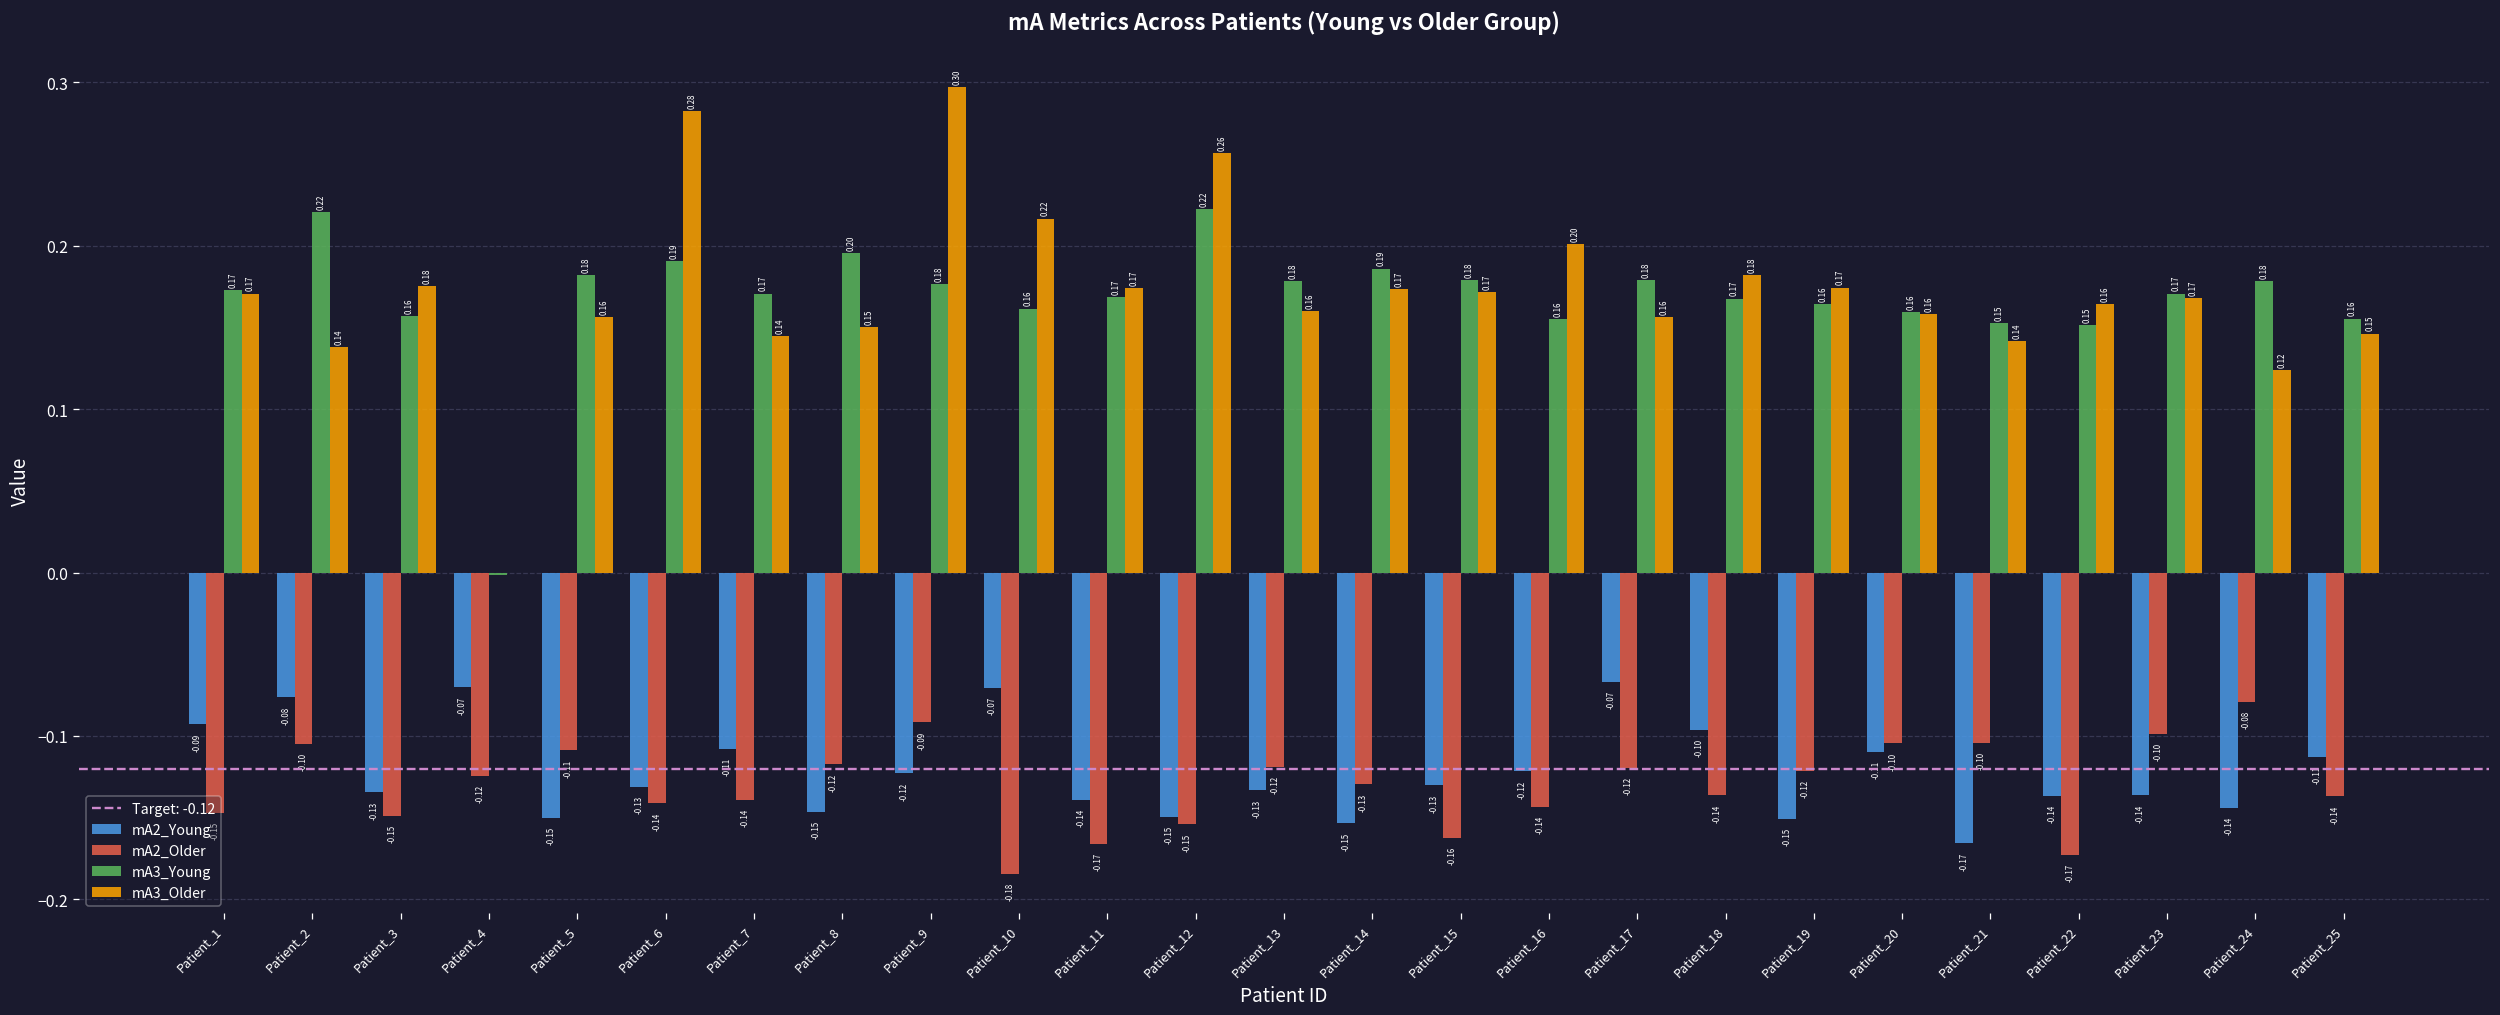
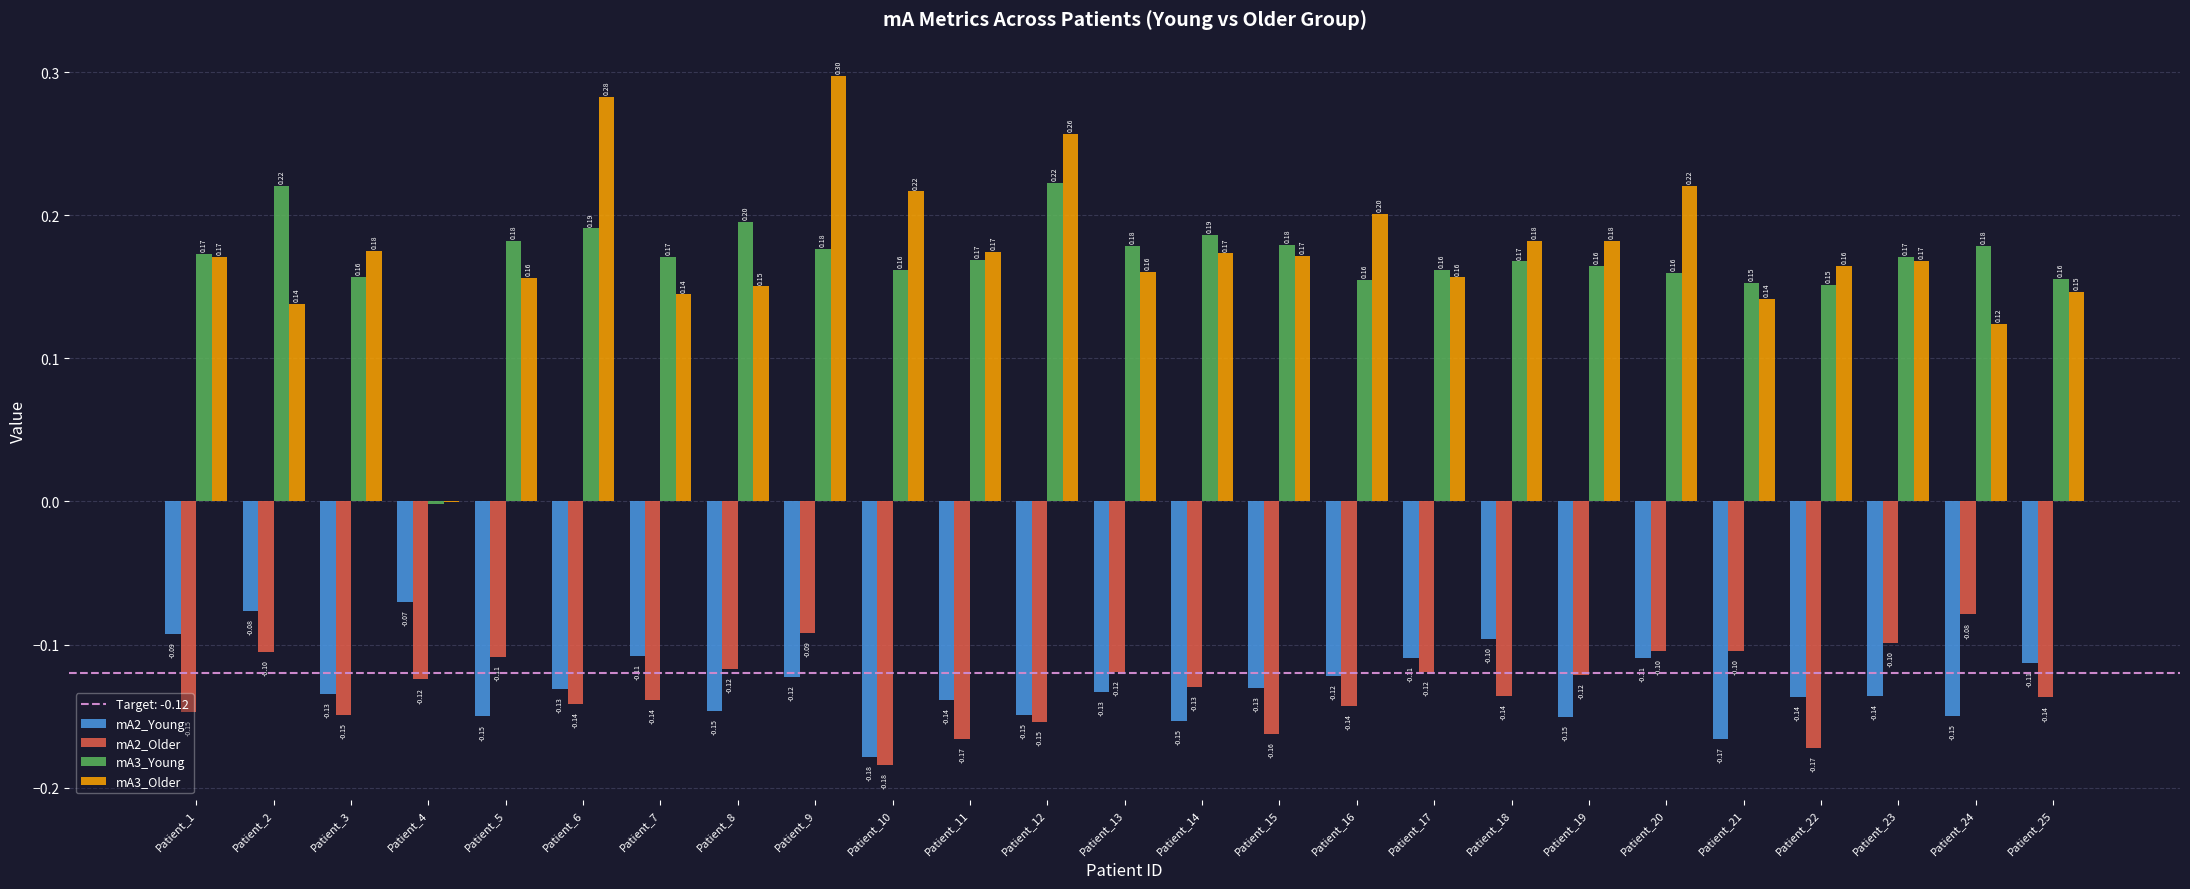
mA2_Young, Patient_10: -0.07 -> -0.18
mA2_Young, Patient_17: -0.07 -> -0.11
mA3_Young, Patient_17: 0.18 -> 0.16
mA3_Older, Patient_19: 0.17 -> 0.18
mA3_Older, Patient_20: 0.16 -> 0.22
mA2_Young, Patient_24: -0.14 -> -0.15
